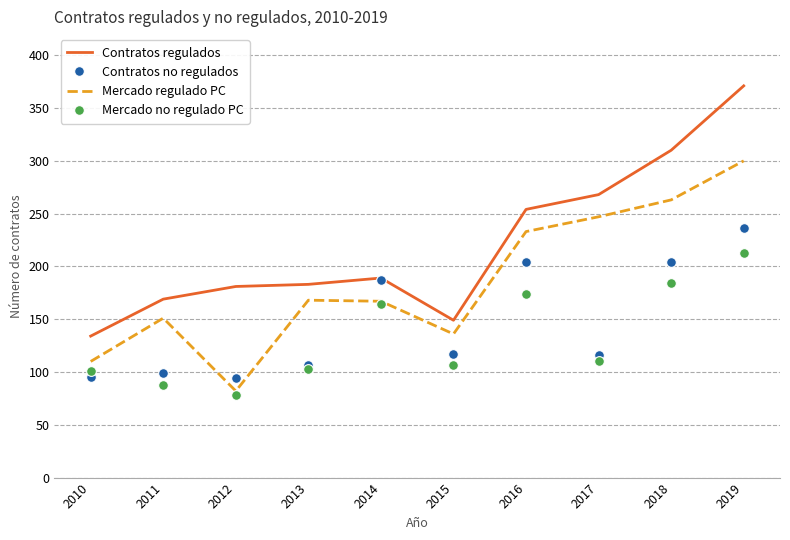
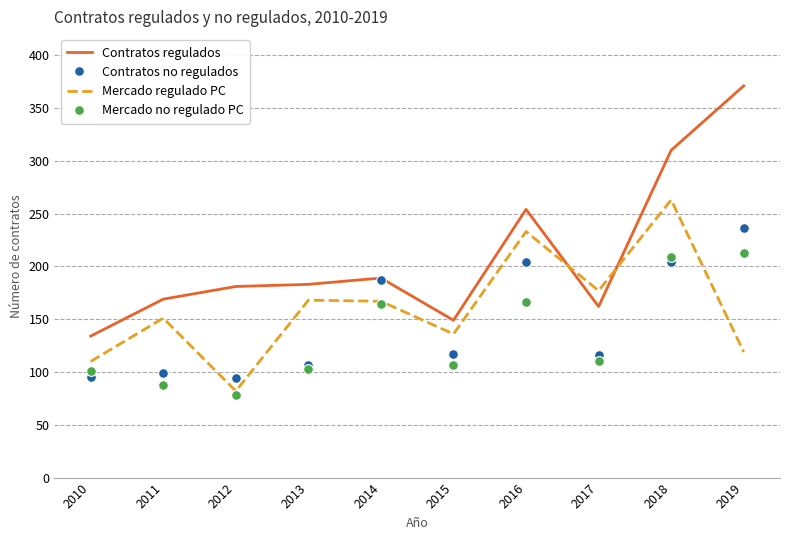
Mercado no regulado PC, 2016: 174 -> 166
Contratos regulados, 2017: 268 -> 162
Mercado regulado PC, 2017: 247 -> 177
Mercado no regulado PC, 2018: 184 -> 209
Mercado regulado PC, 2019: 300 -> 119
